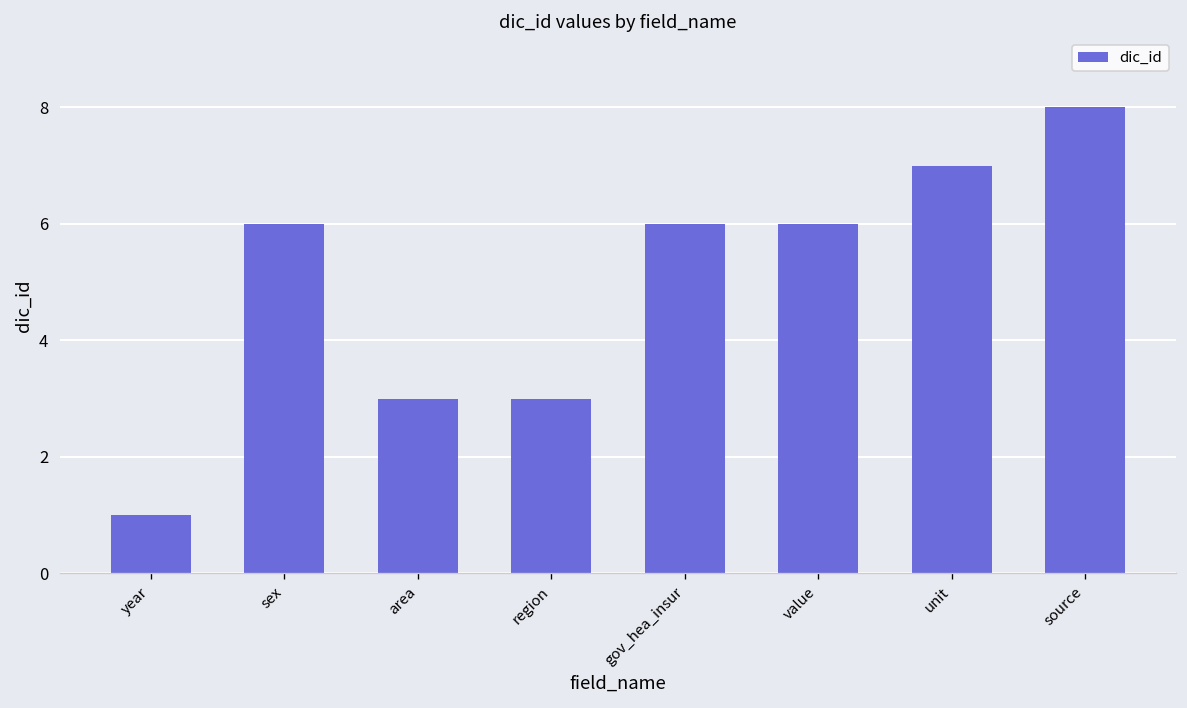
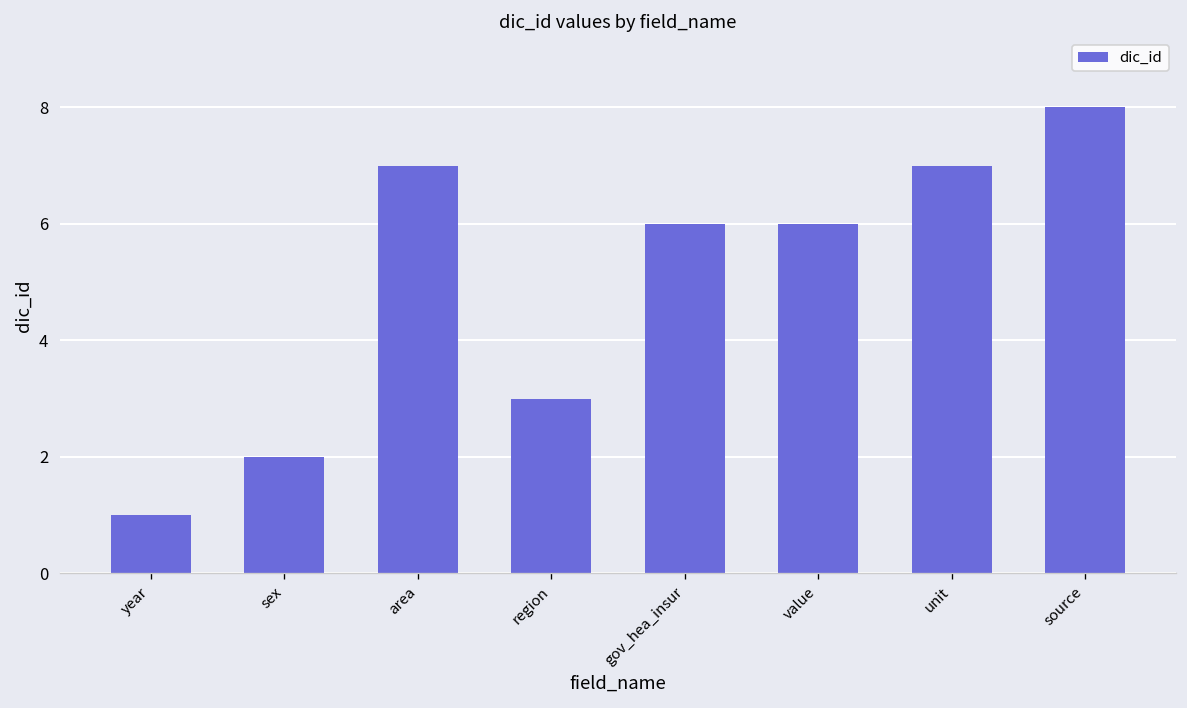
sex: 6 -> 2
area: 3 -> 7
